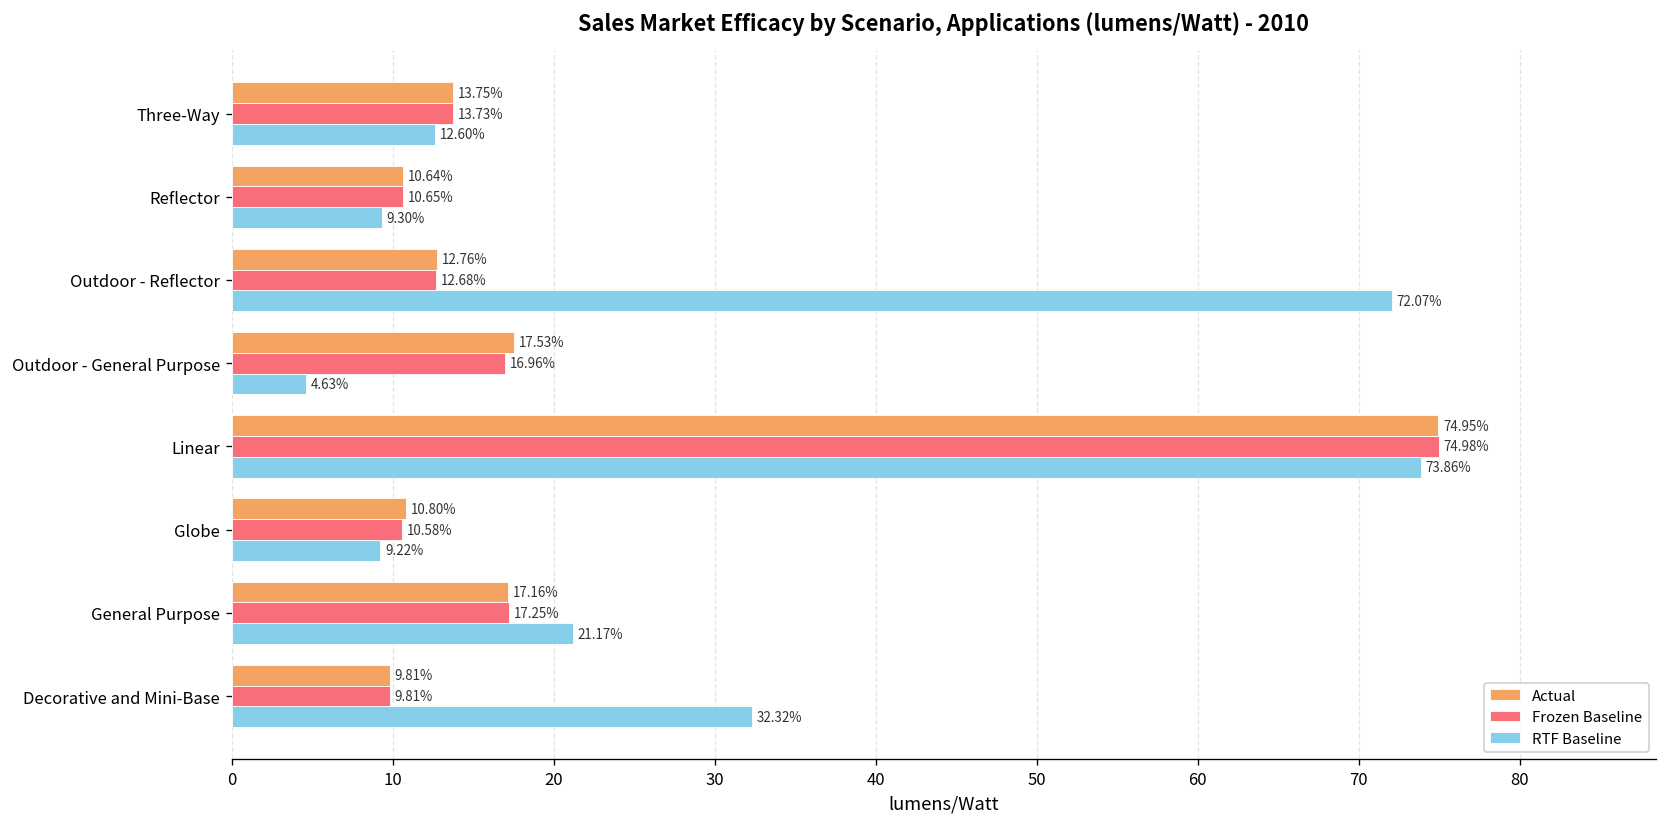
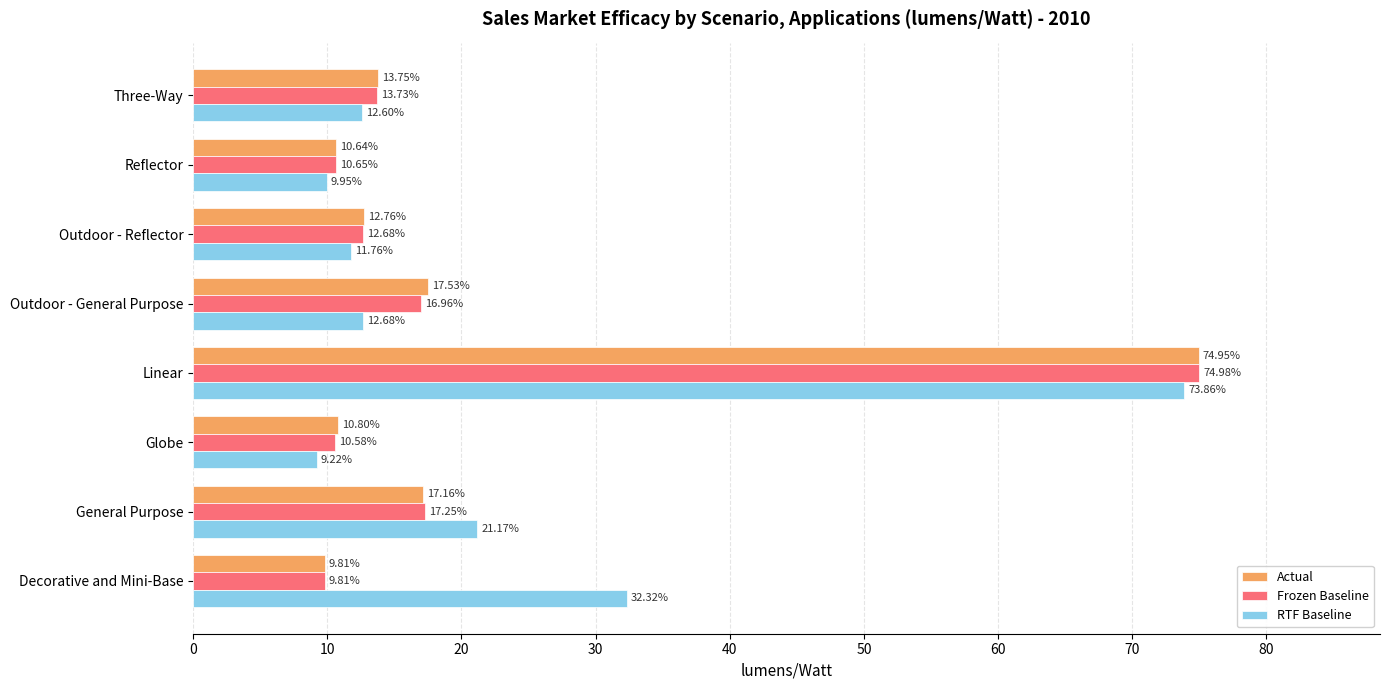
RTF Baseline, Reflector: 9.30% -> 9.95%
RTF Baseline, Outdoor - Reflector: 72.07% -> 11.76%
RTF Baseline, Outdoor - General Purpose: 4.63% -> 12.68%
